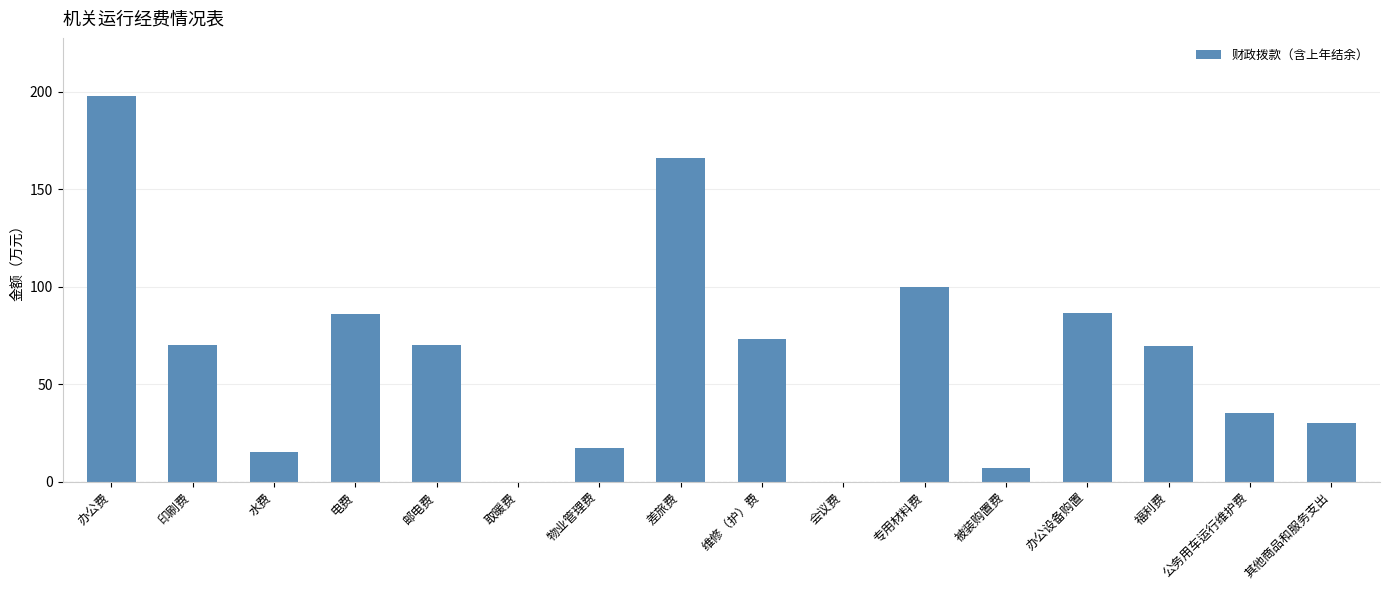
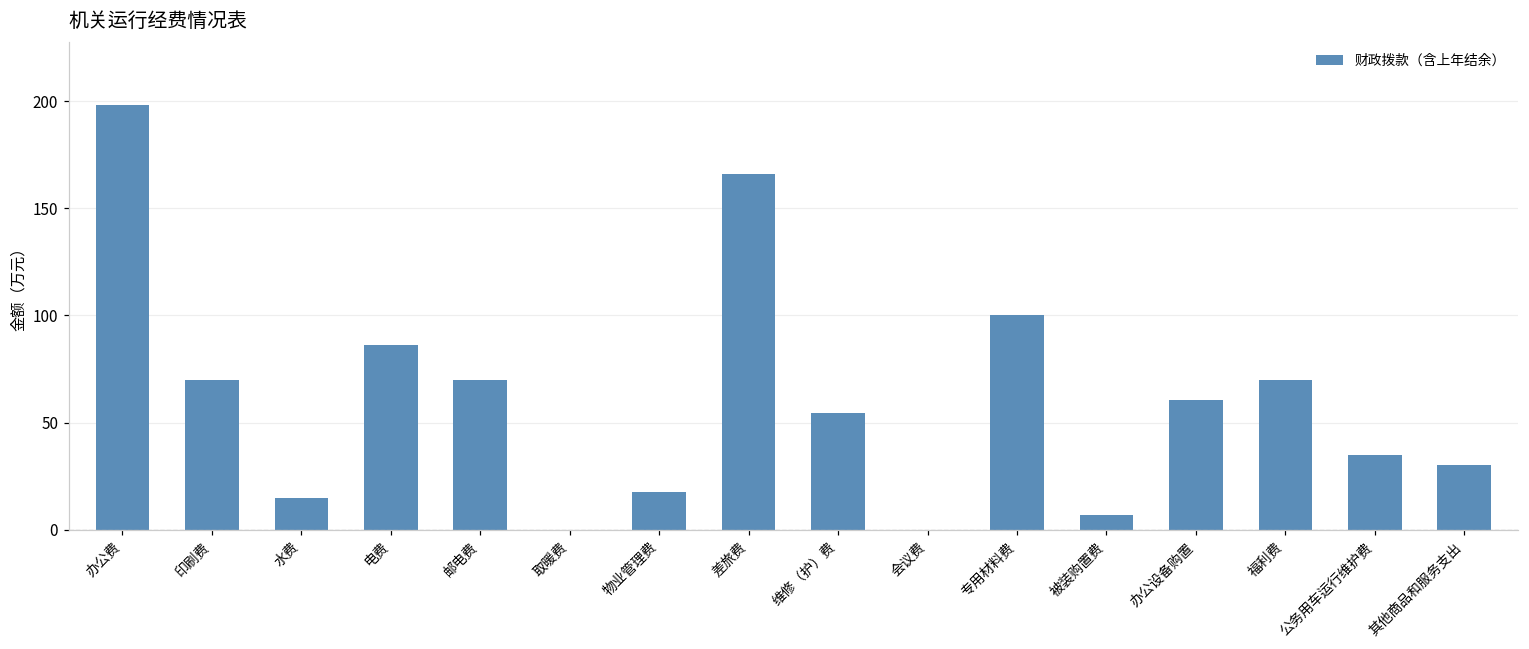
维修（护）费: 73 -> 54
办公设备购置: 86 -> 60
